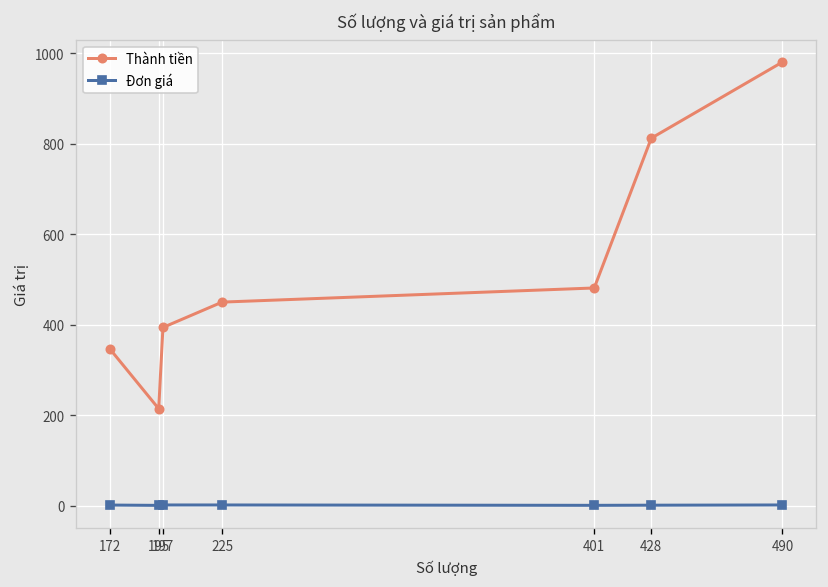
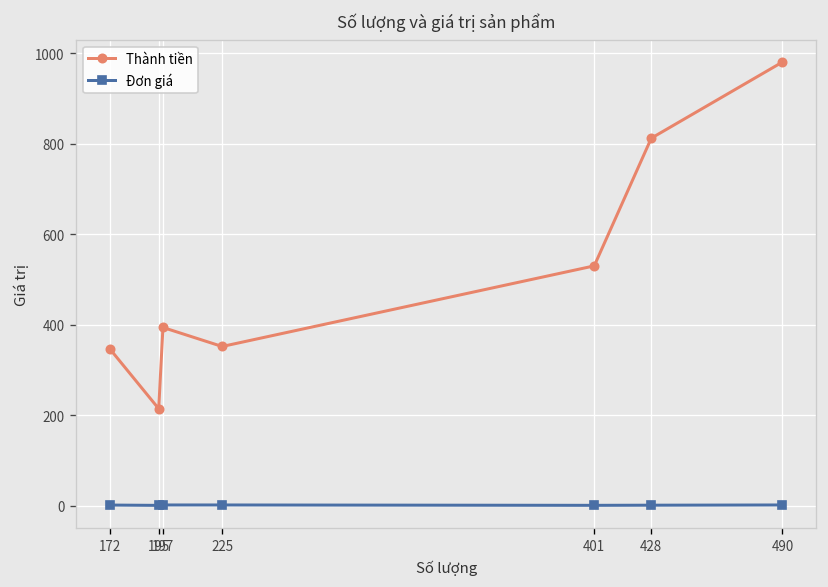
Thành tiền, 225: 450 -> 350
Thành tiền, 401: 480 -> 530
